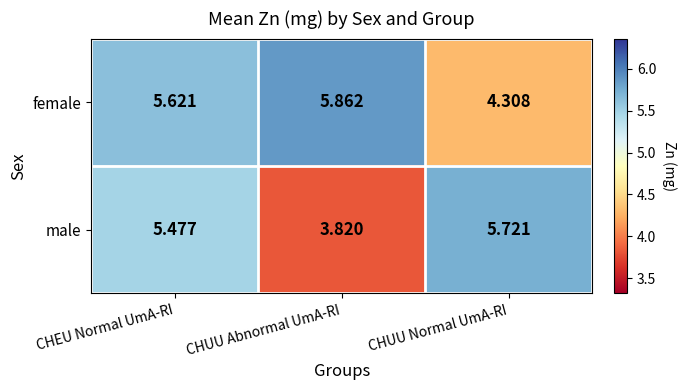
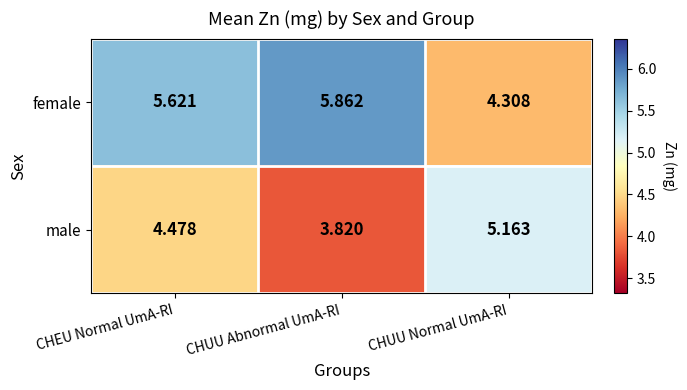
male, CHEU Normal UmA-RI: 5.477 -> 4.478
male, CHUU Normal UmA-RI: 5.721 -> 5.163
